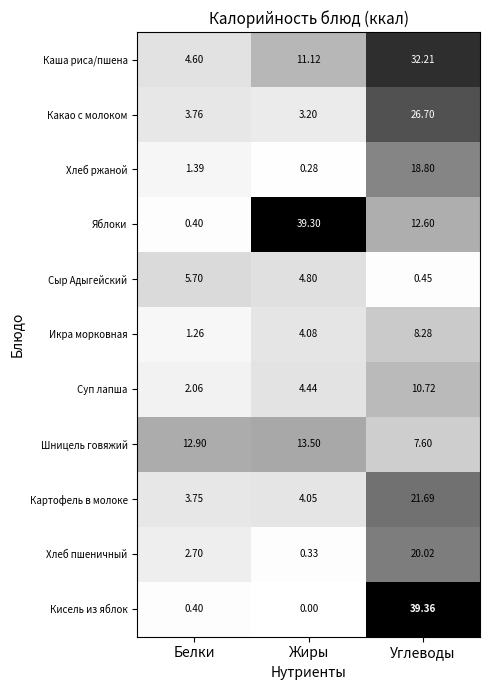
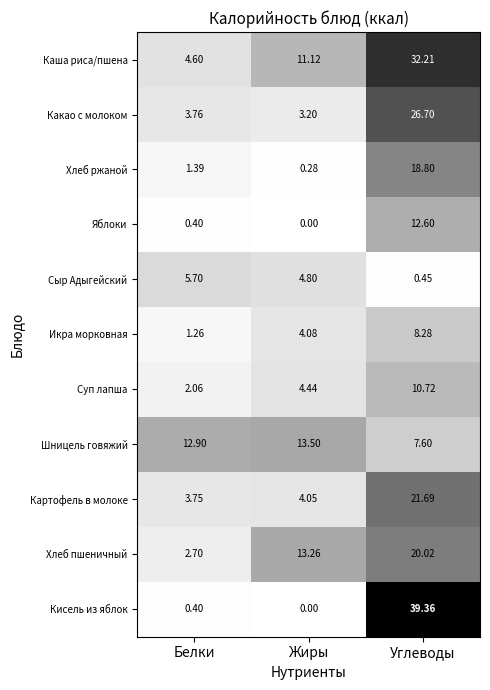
Яблоки, Жиры: 39.30 -> 0.00
Хлеб пшеничный, Жиры: 0.33 -> 13.26
